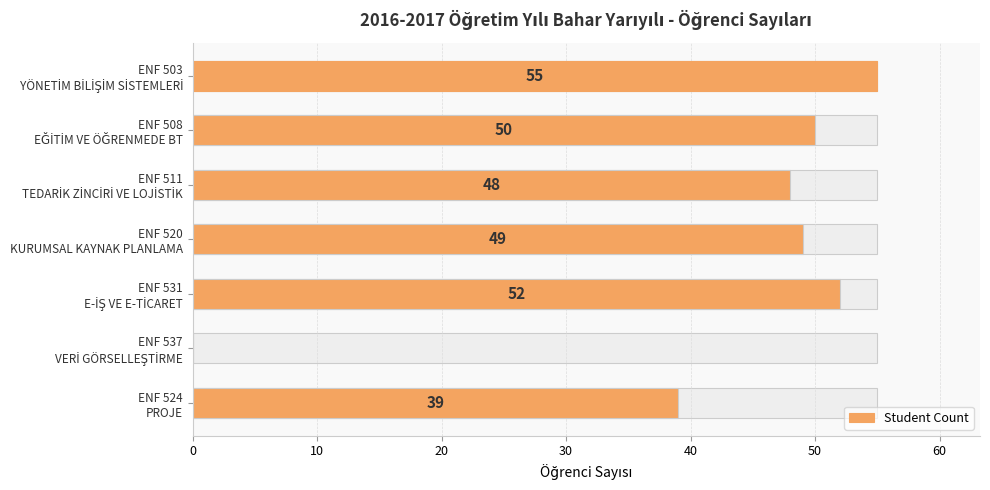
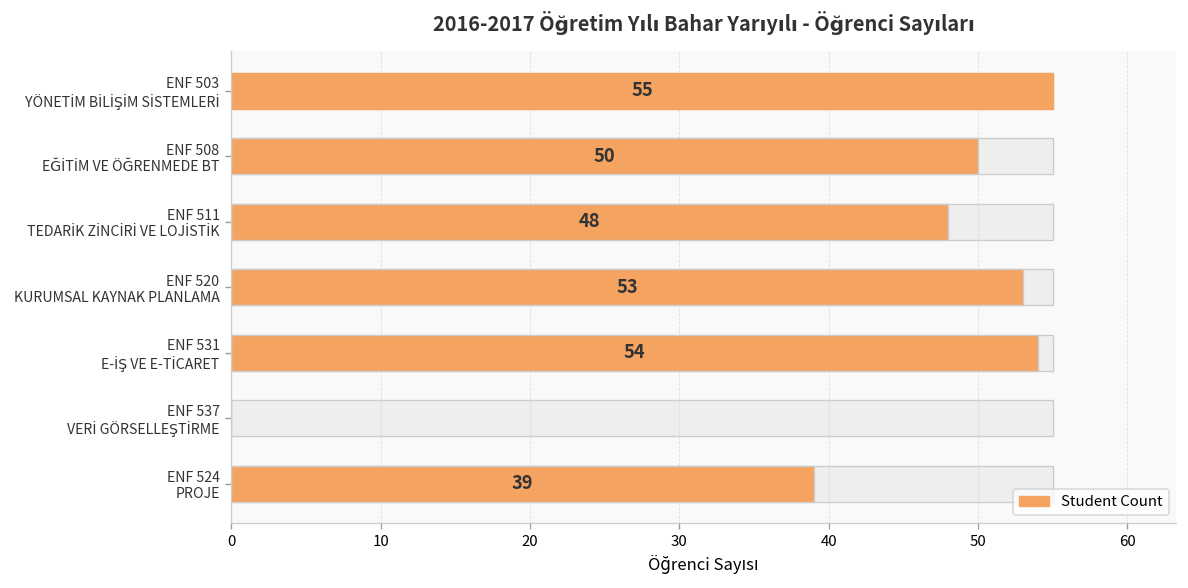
Student Count, ENF 520 KURUMSAL KAYNAK PLANLAMA: 49 -> 53
Student Count, ENF 531 E-İŞ VE E-TİCARET: 52 -> 54
